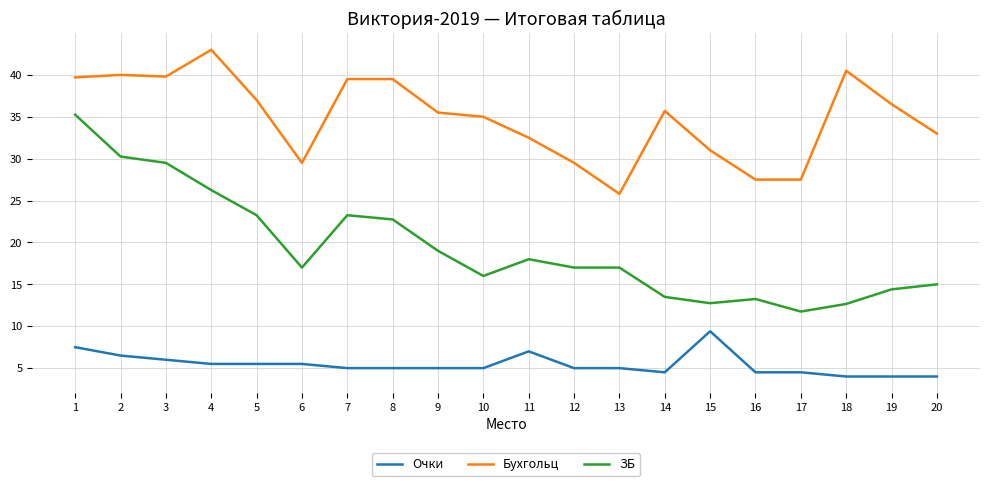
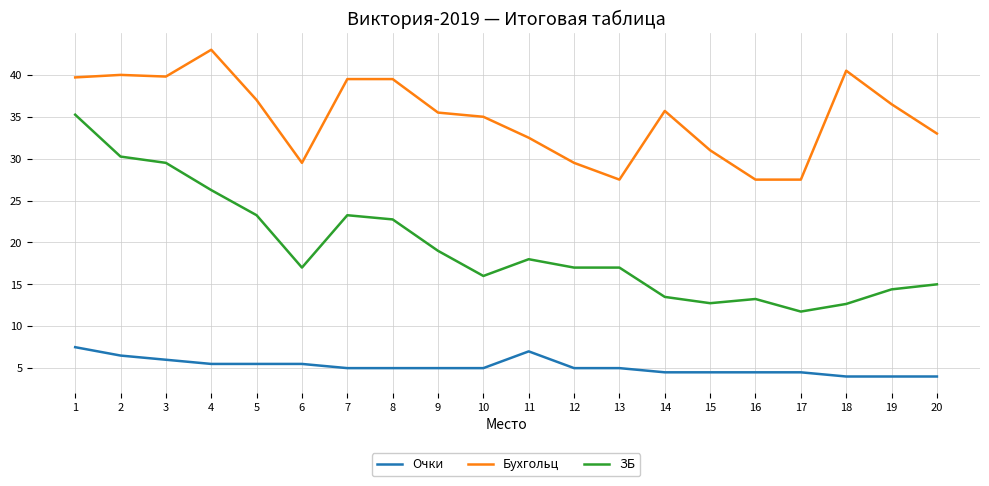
Бухгольц, 13: 26 -> 28
Очки, 15: 9 -> 5
